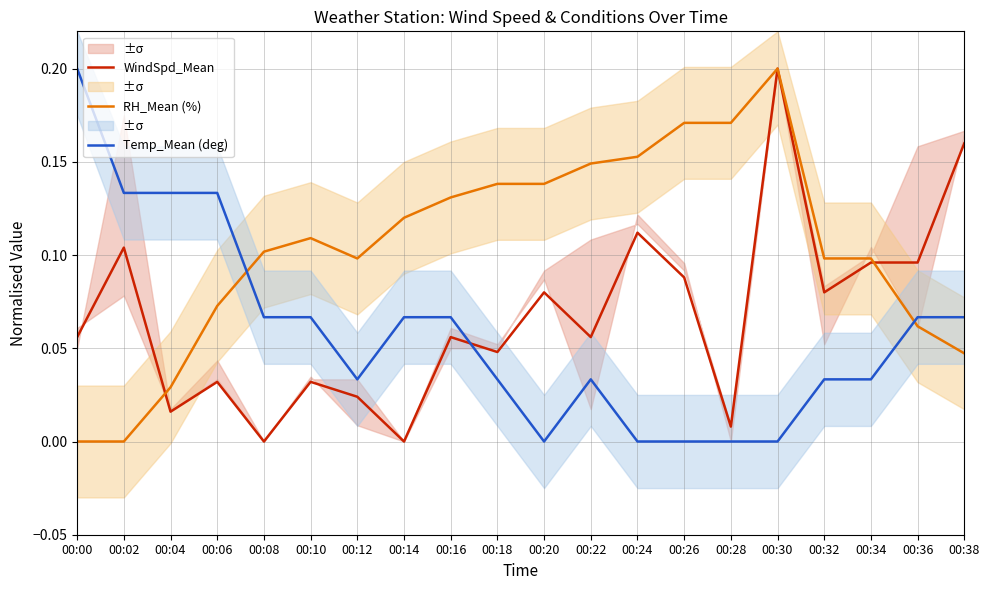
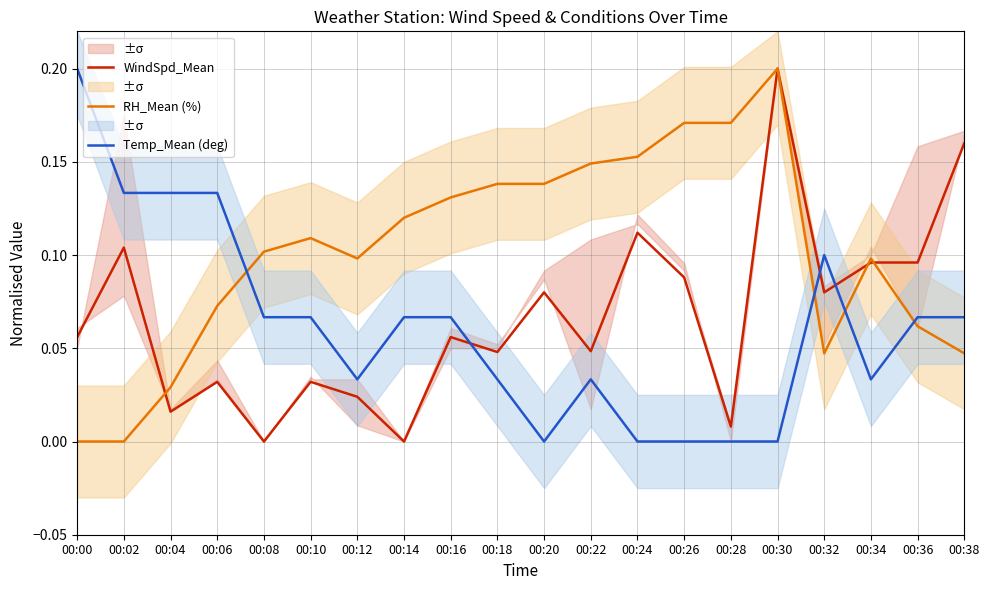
WindSpd_Mean, 00:22: 0.056 -> 0.048
RH_Mean (%), 00:32: 0.098 -> 0.047
Temp_Mean (deg), 00:32: 0.033 -> 0.100
